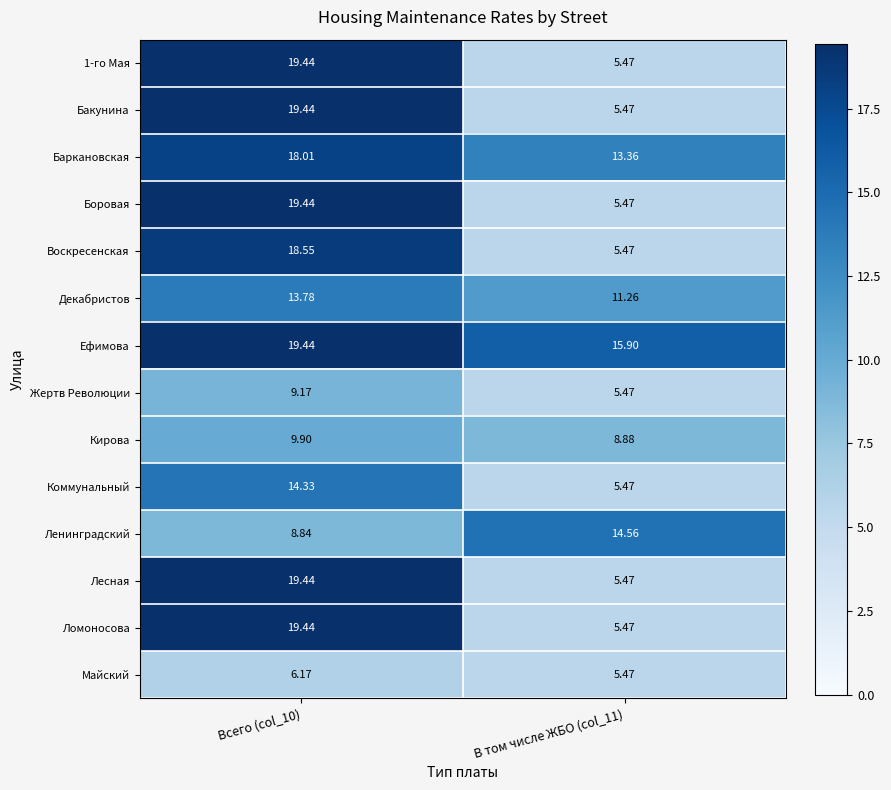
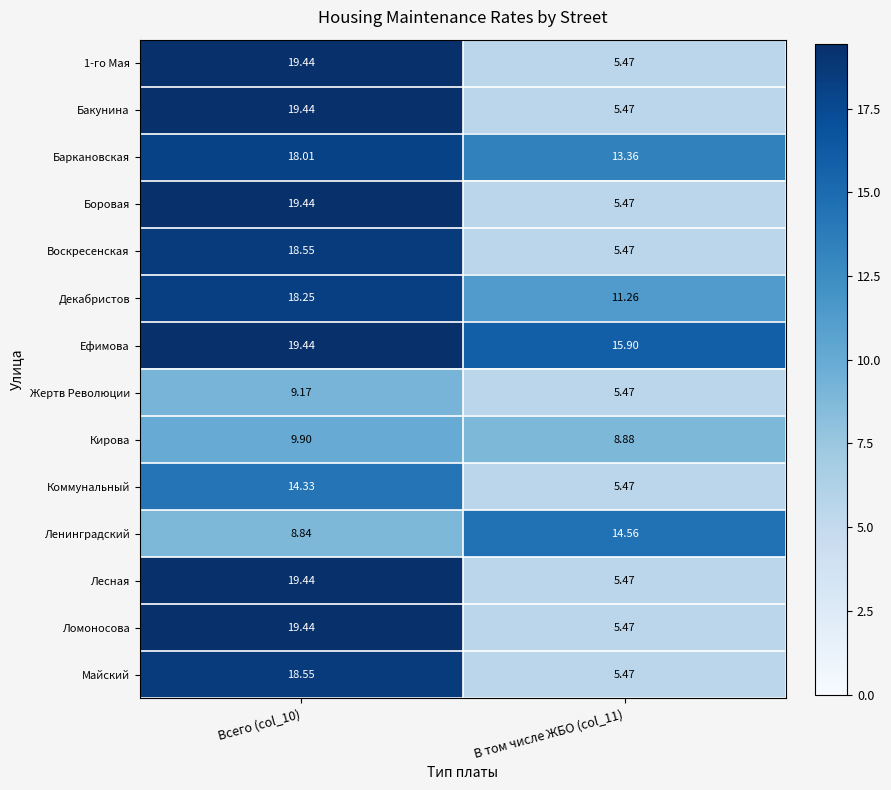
Декабристов, Всего (col_10): 13.78 -> 18.25
Майский, Всего (col_10): 6.17 -> 18.55
